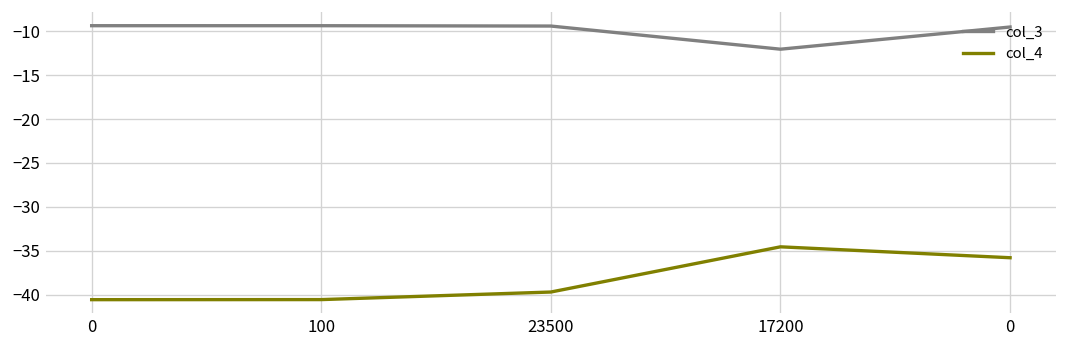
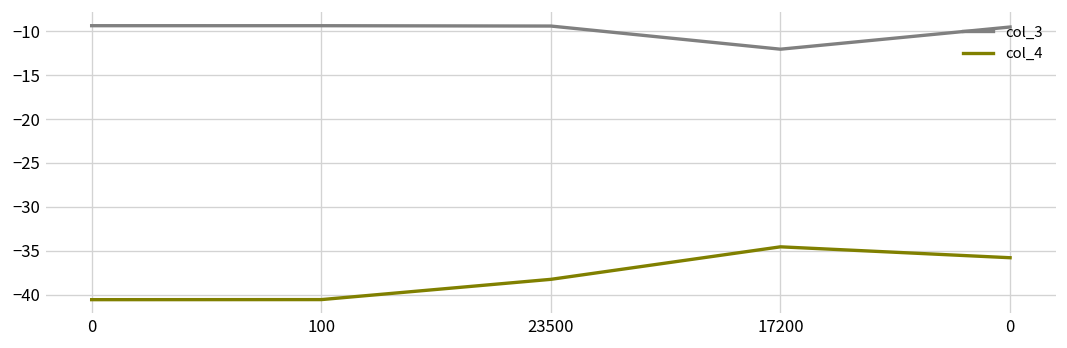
col_4, 23500: -40 -> -38
